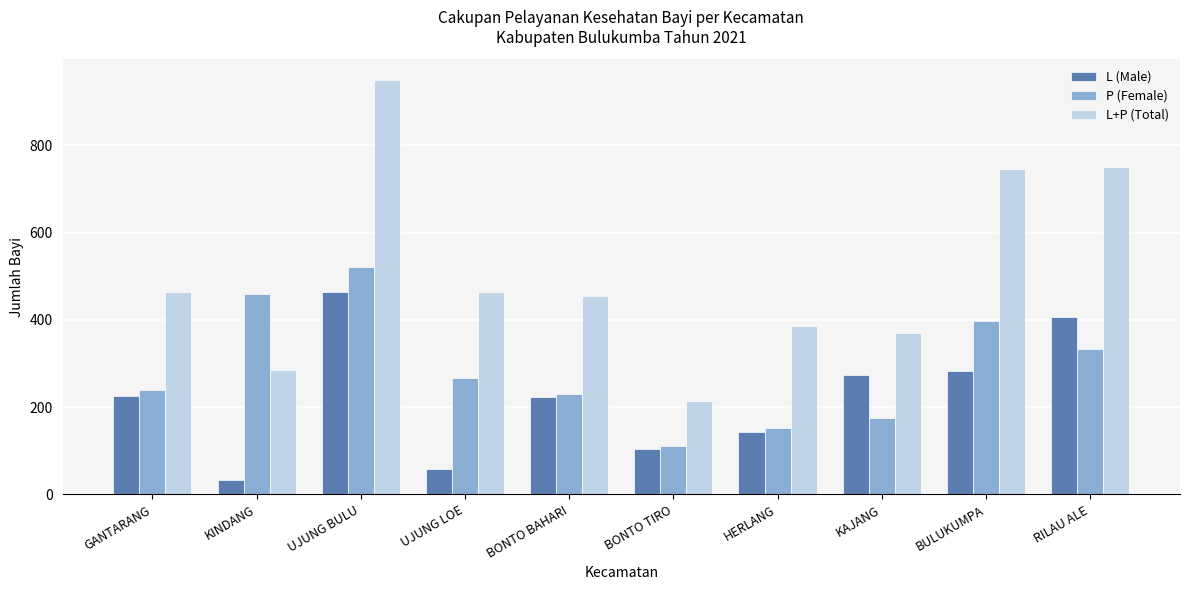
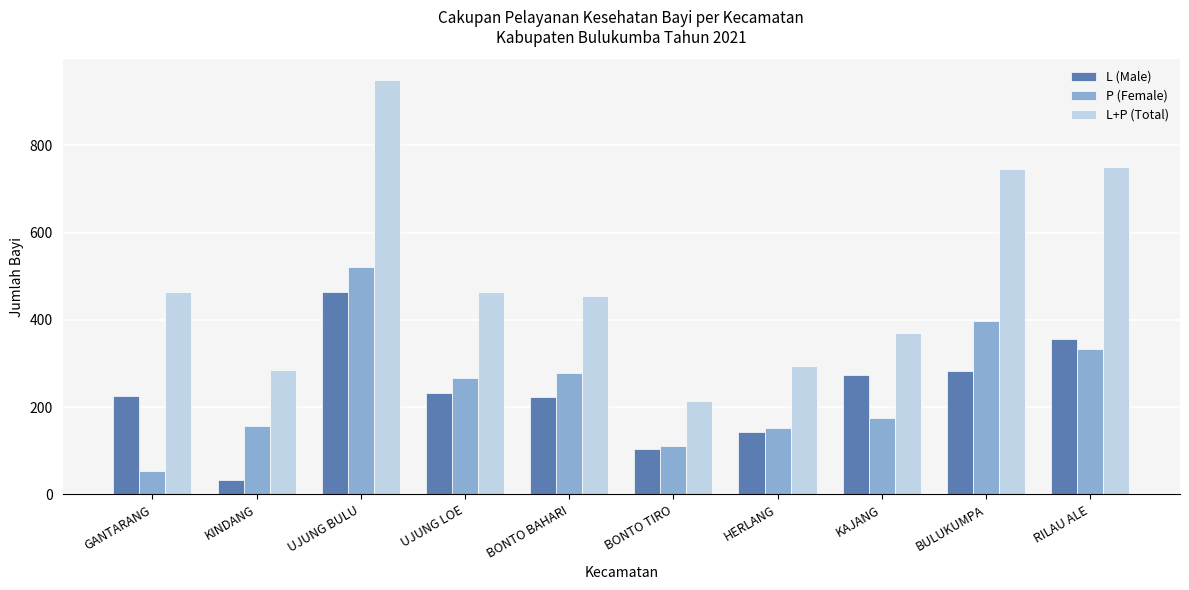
P (Female), GANTARANG: 240 -> 50
P (Female), KINDANG: 460 -> 160
L (Male), UJUNG LOE: 60 -> 230
P (Female), BONTO BAHARI: 230 -> 280
L+P (Total), HERLANG: 390 -> 300
L (Male), RILAU ALE: 410 -> 360
